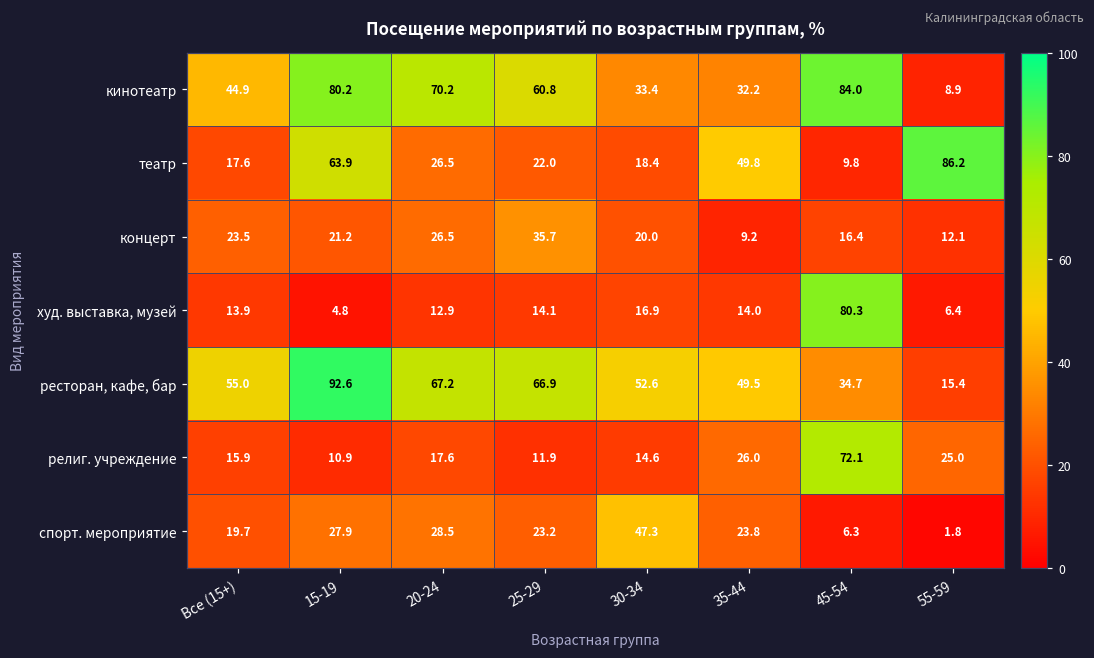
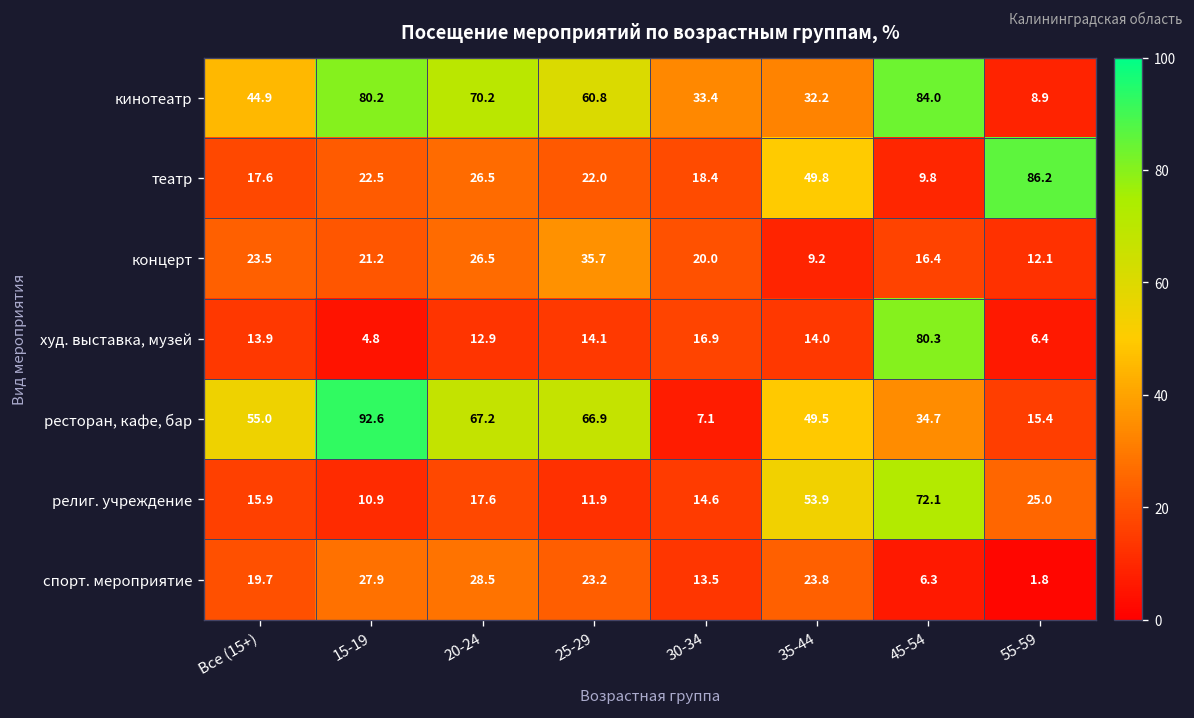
театр, 15-19: 63.9 -> 22.5
ресторан, кафе, бар, 30-34: 52.6 -> 7.1
религ. учреждение, 35-44: 26.0 -> 53.9
спорт. мероприятие, 30-34: 47.3 -> 13.5
